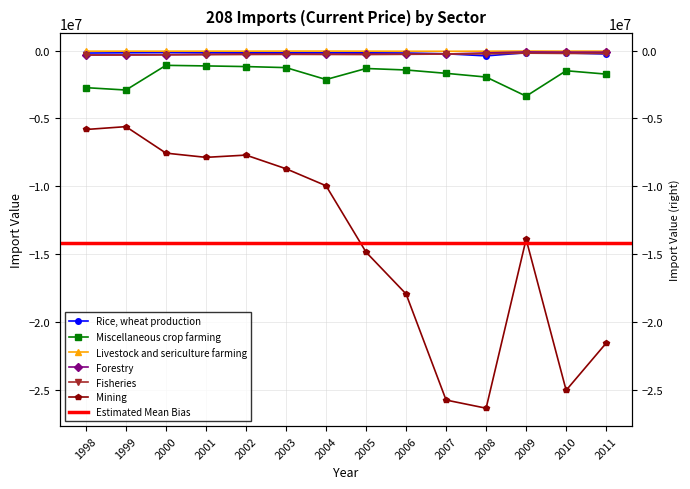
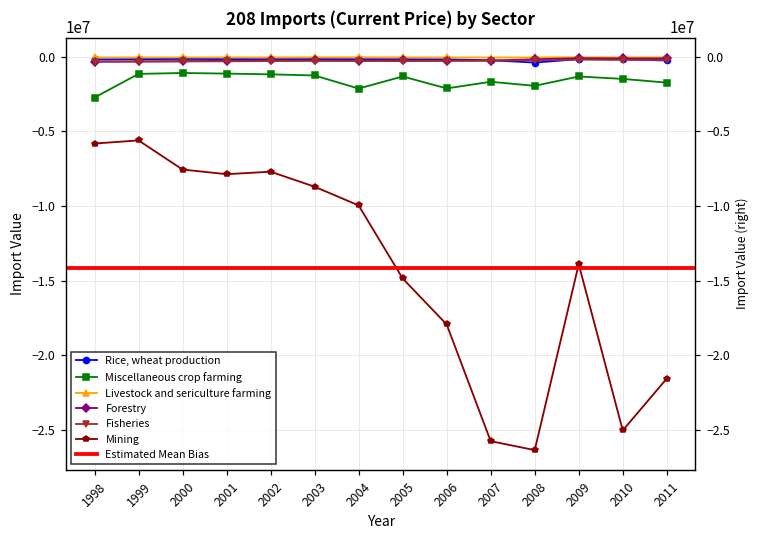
Miscellaneous crop farming, 1999: -2900000 -> -1100000
Miscellaneous crop farming, 2006: -1400000 -> -2100000
Miscellaneous crop farming, 2009: -3400000 -> -1300000
